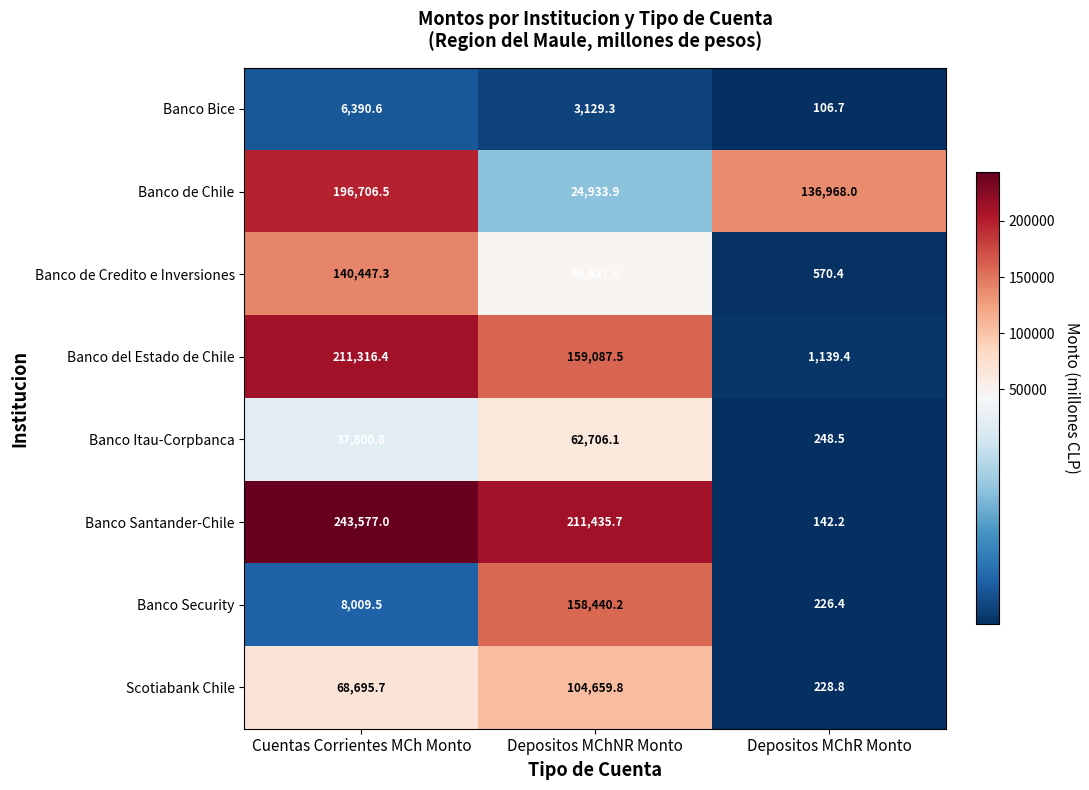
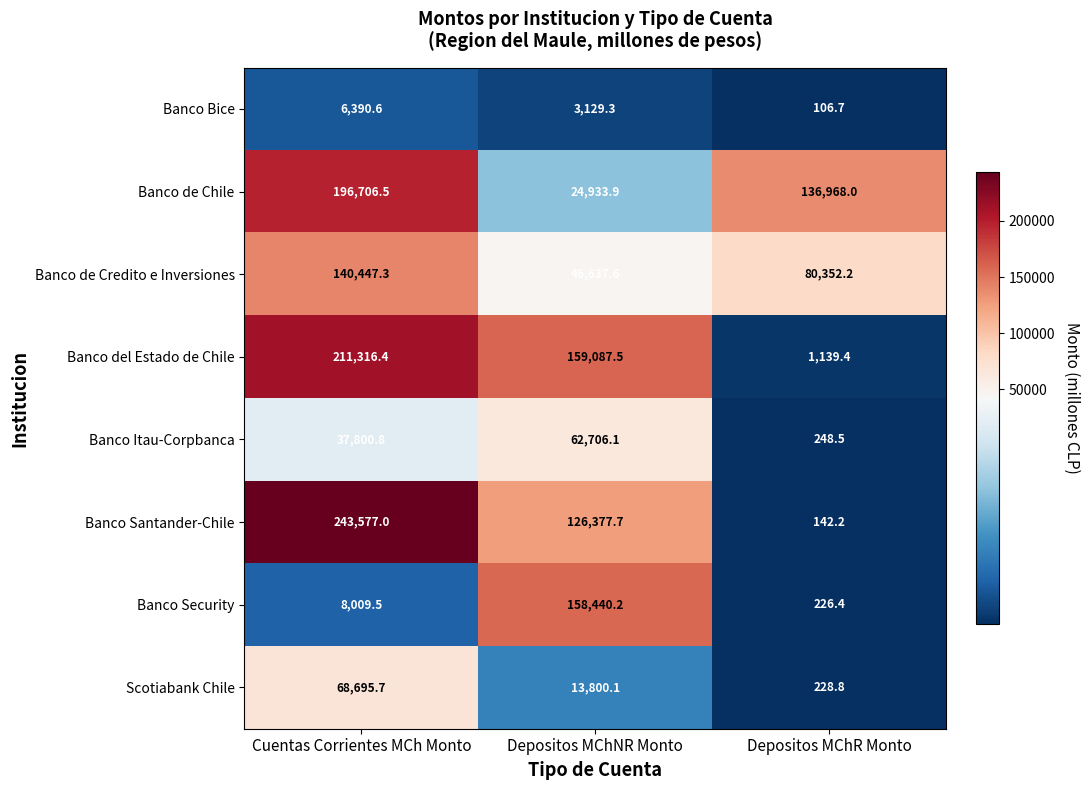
Banco de Credito e Inversiones, Depositos MChR Monto: 570.4 -> 80,352.2
Banco Santander-Chile, Depositos MChNR Monto: 211,435.7 -> 126,377.7
Scotiabank Chile, Depositos MChNR Monto: 104,659.8 -> 13,800.1
